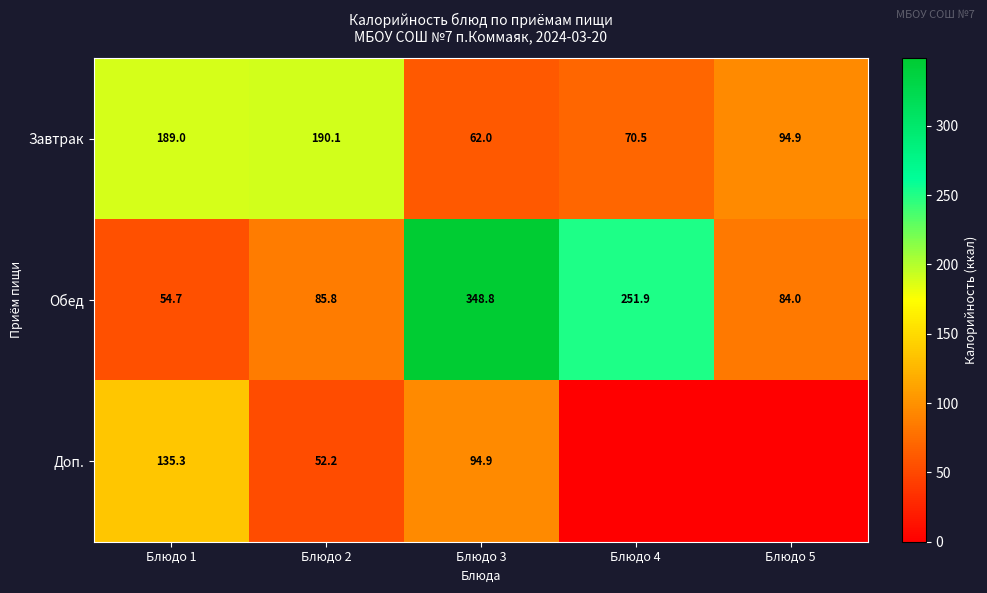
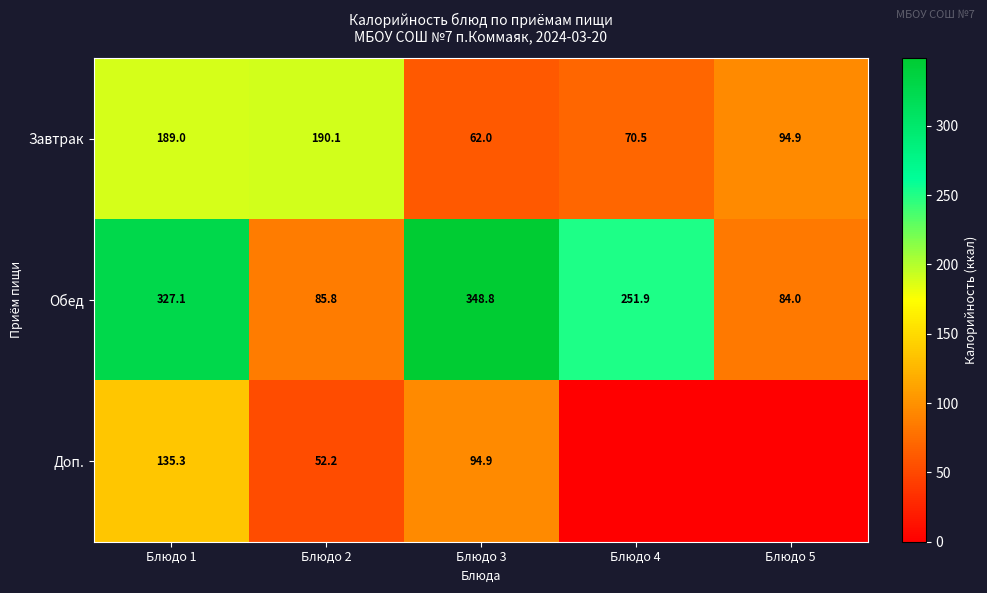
Обед, Блюдо 1: 54.7 -> 327.1
